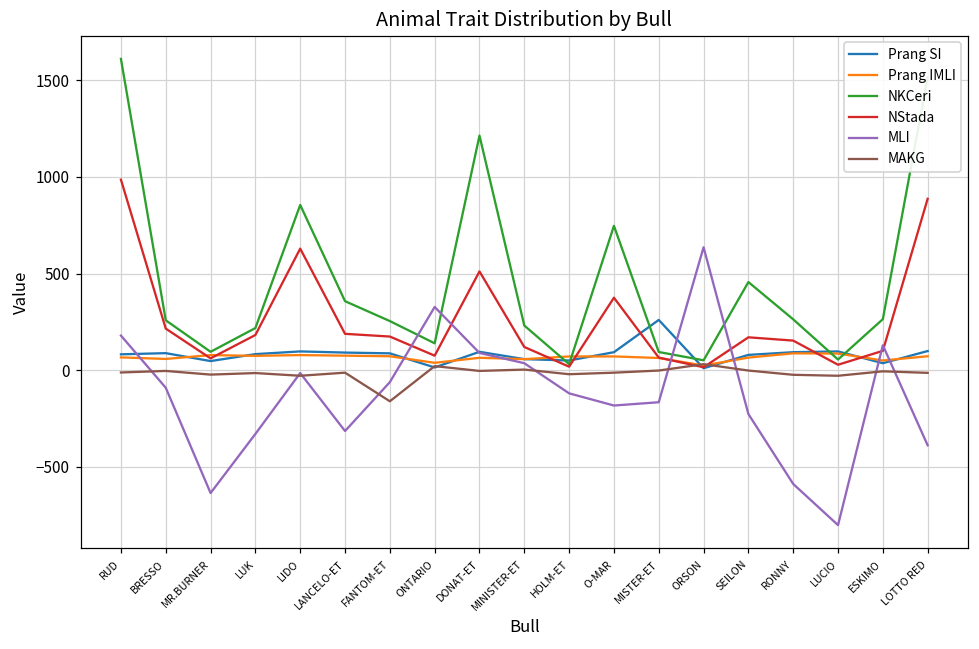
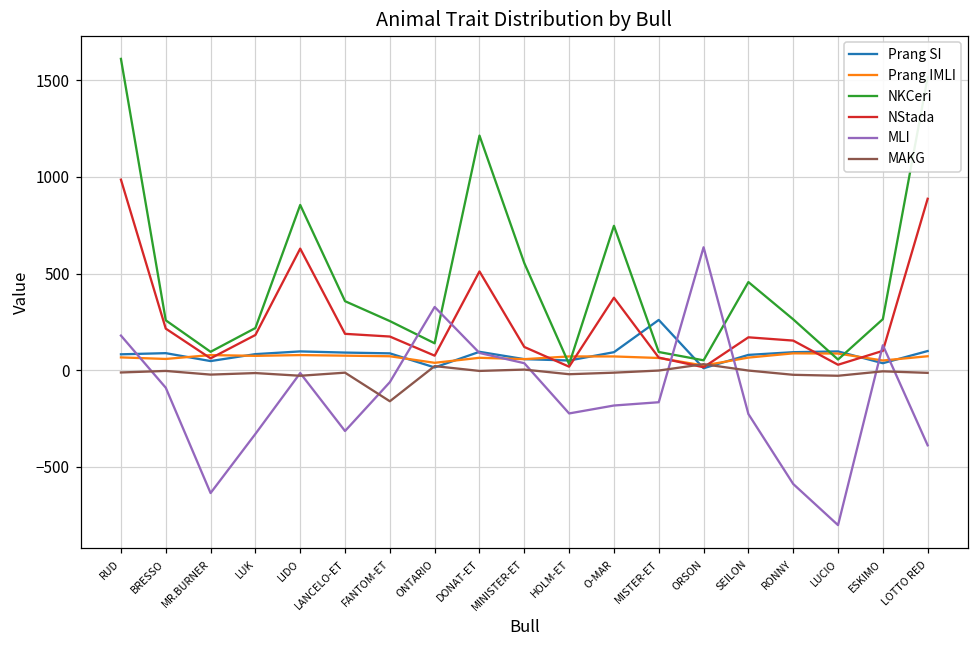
NKCeri, MINISTER-ET: 230 -> 550
MLI, HOLM-ET: -120 -> -220
